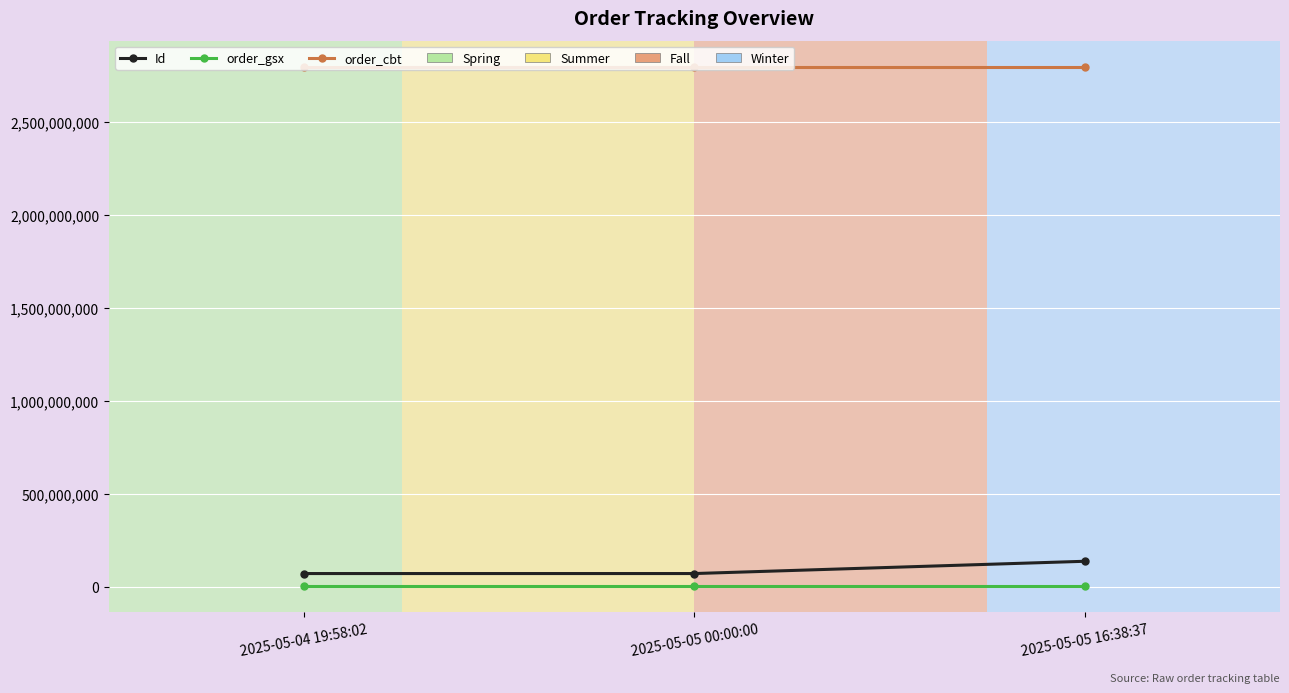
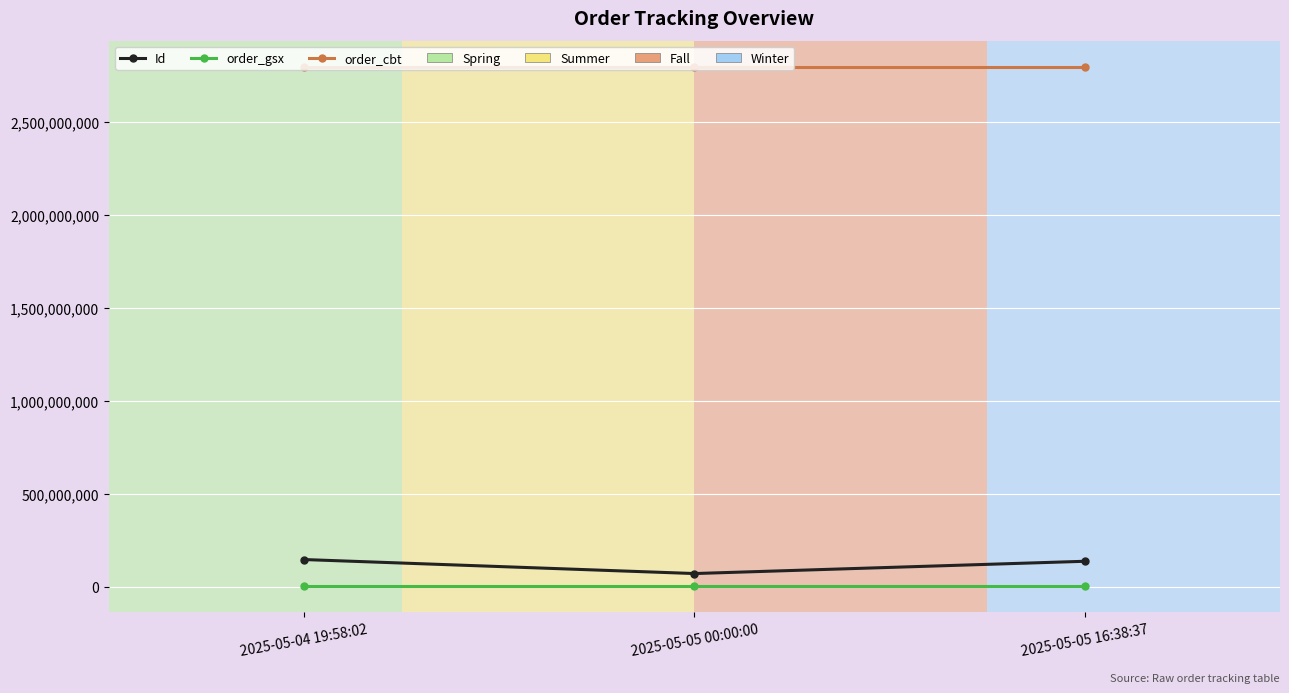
Id, 2025-05-04 19:58:02: 70,000,000 -> 150,000,000
